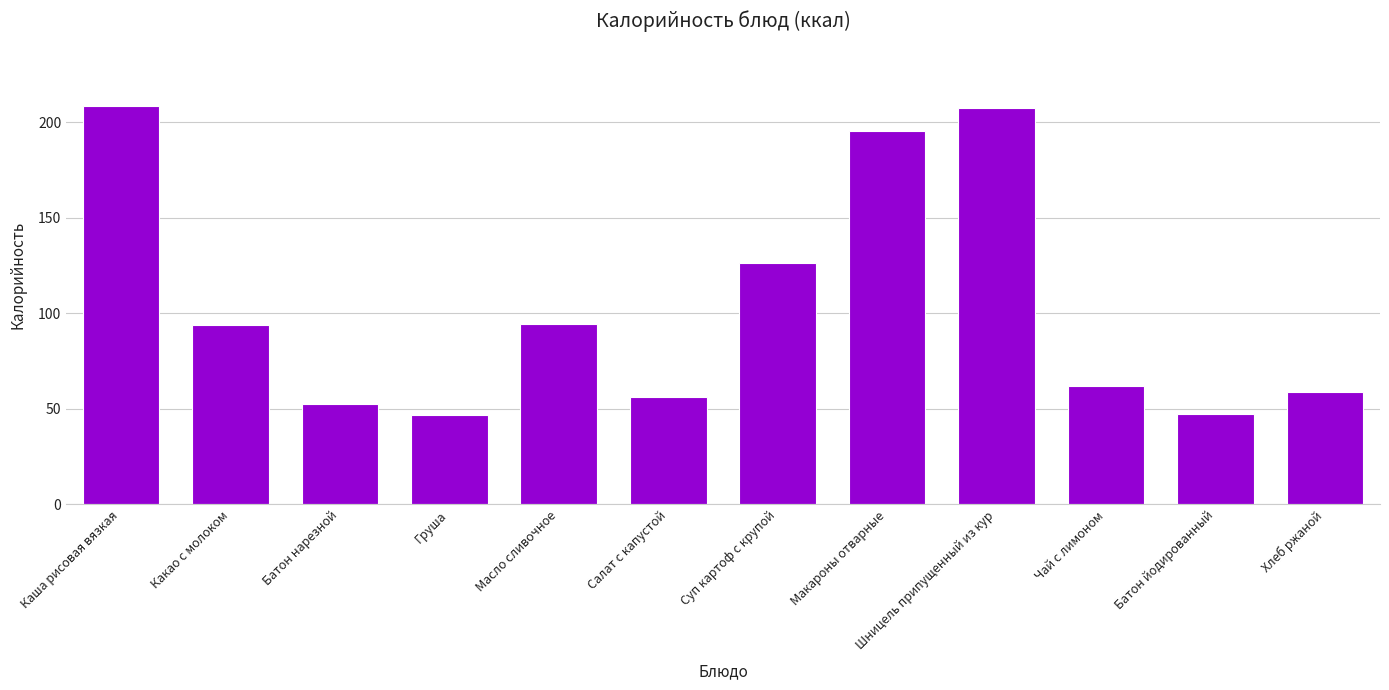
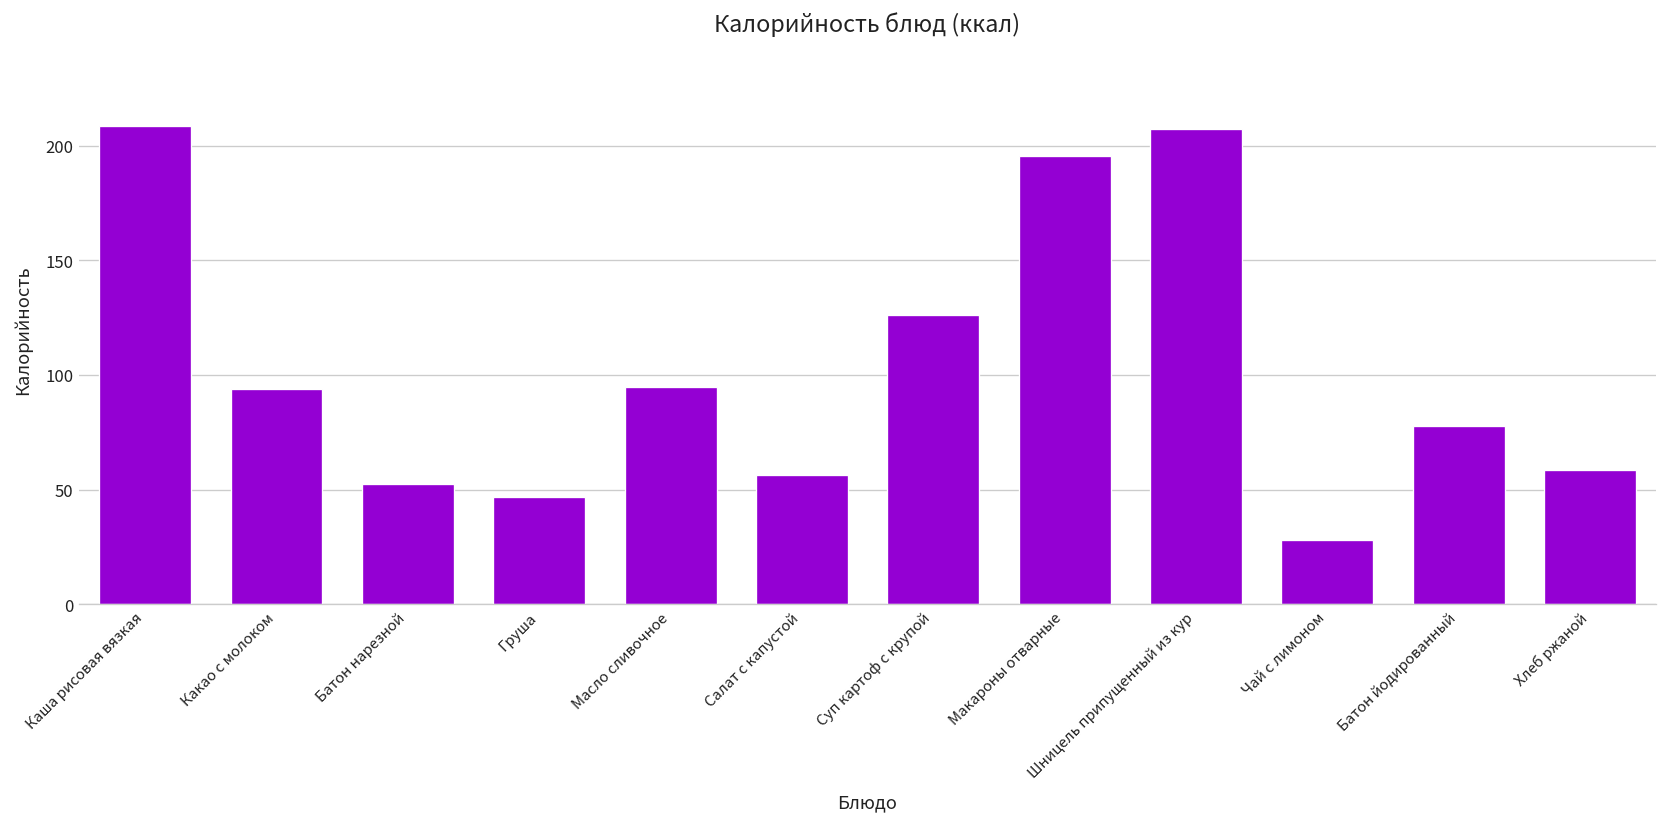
Чай с лимоном: 62 -> 28
Батон йодированный: 47 -> 78
